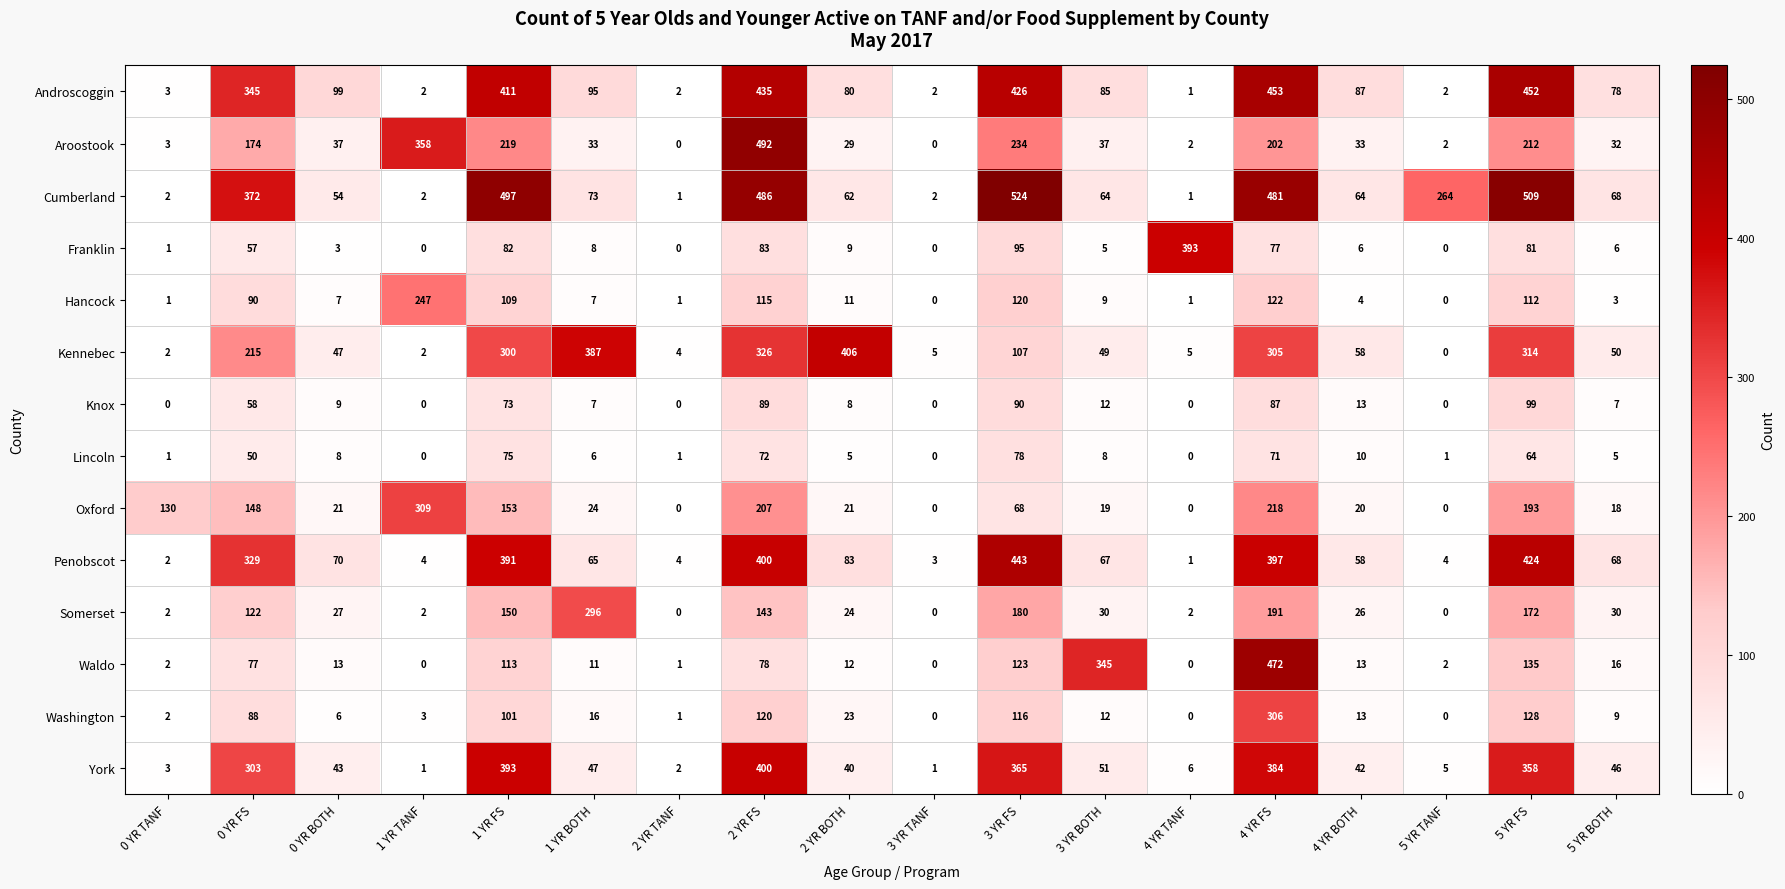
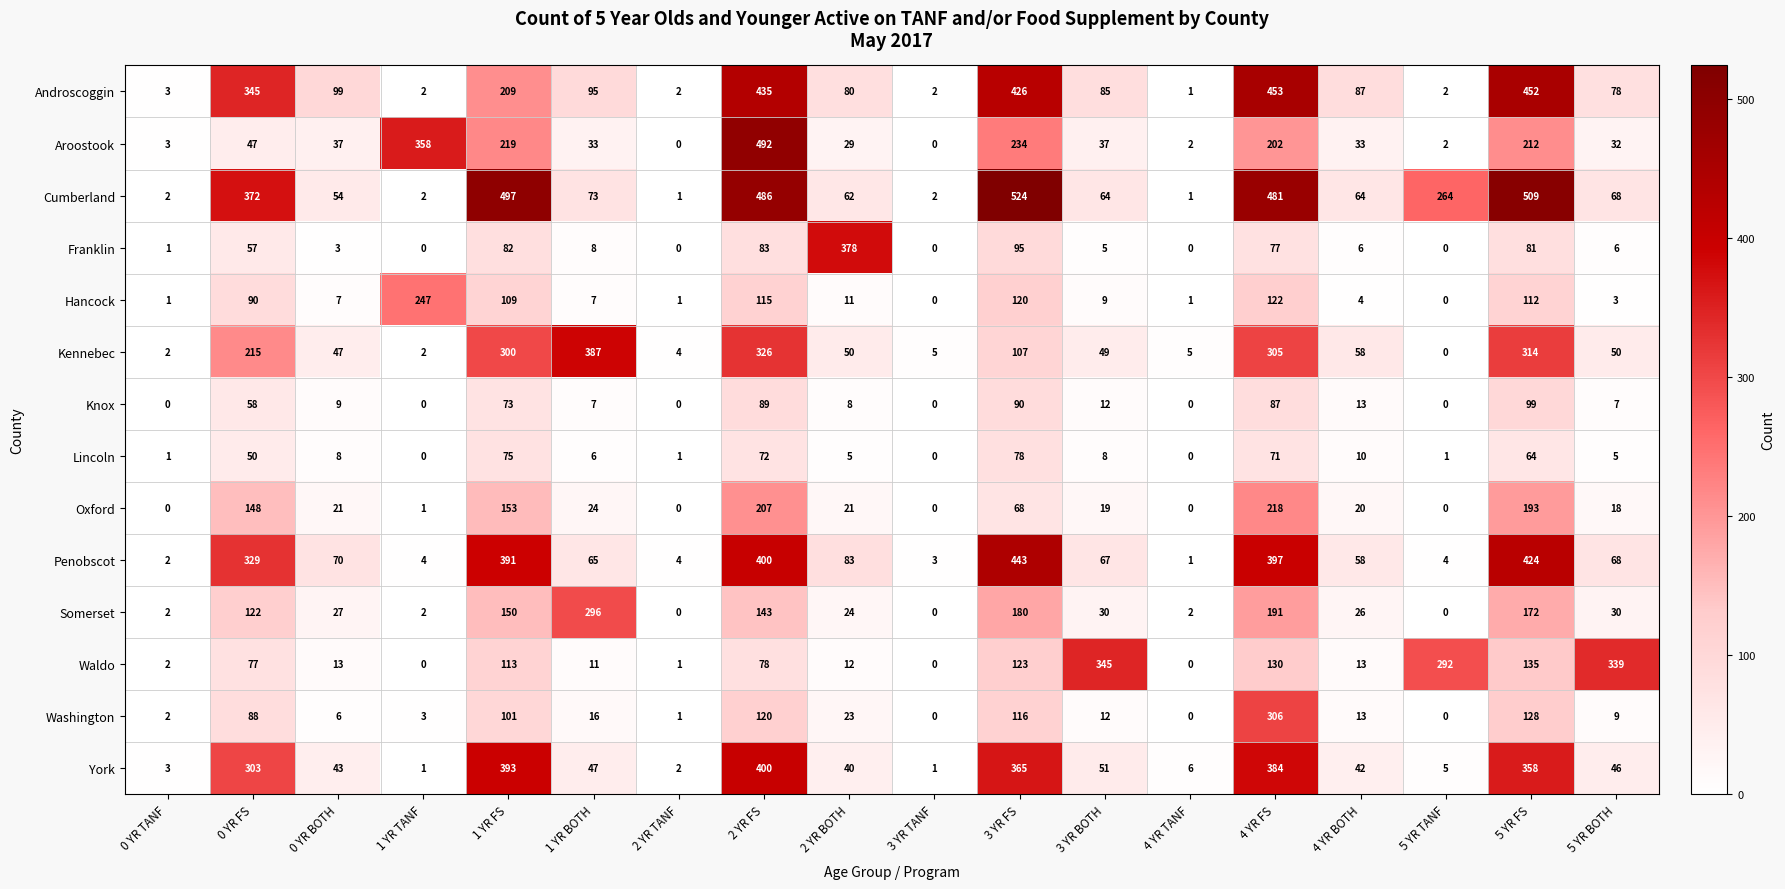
Androscoggin, 1 YR FS: 411 -> 209
Aroostook, 0 YR FS: 174 -> 47
Franklin, 2 YR BOTH: 9 -> 378
Franklin, 4 YR TANF: 393 -> 0
Kennebec, 2 YR BOTH: 406 -> 50
Oxford, 0 YR TANF: 130 -> 0
Oxford, 1 YR TANF: 309 -> 1
Waldo, 4 YR FS: 472 -> 130
Waldo, 5 YR TANF: 2 -> 292
Waldo, 5 YR BOTH: 16 -> 339
